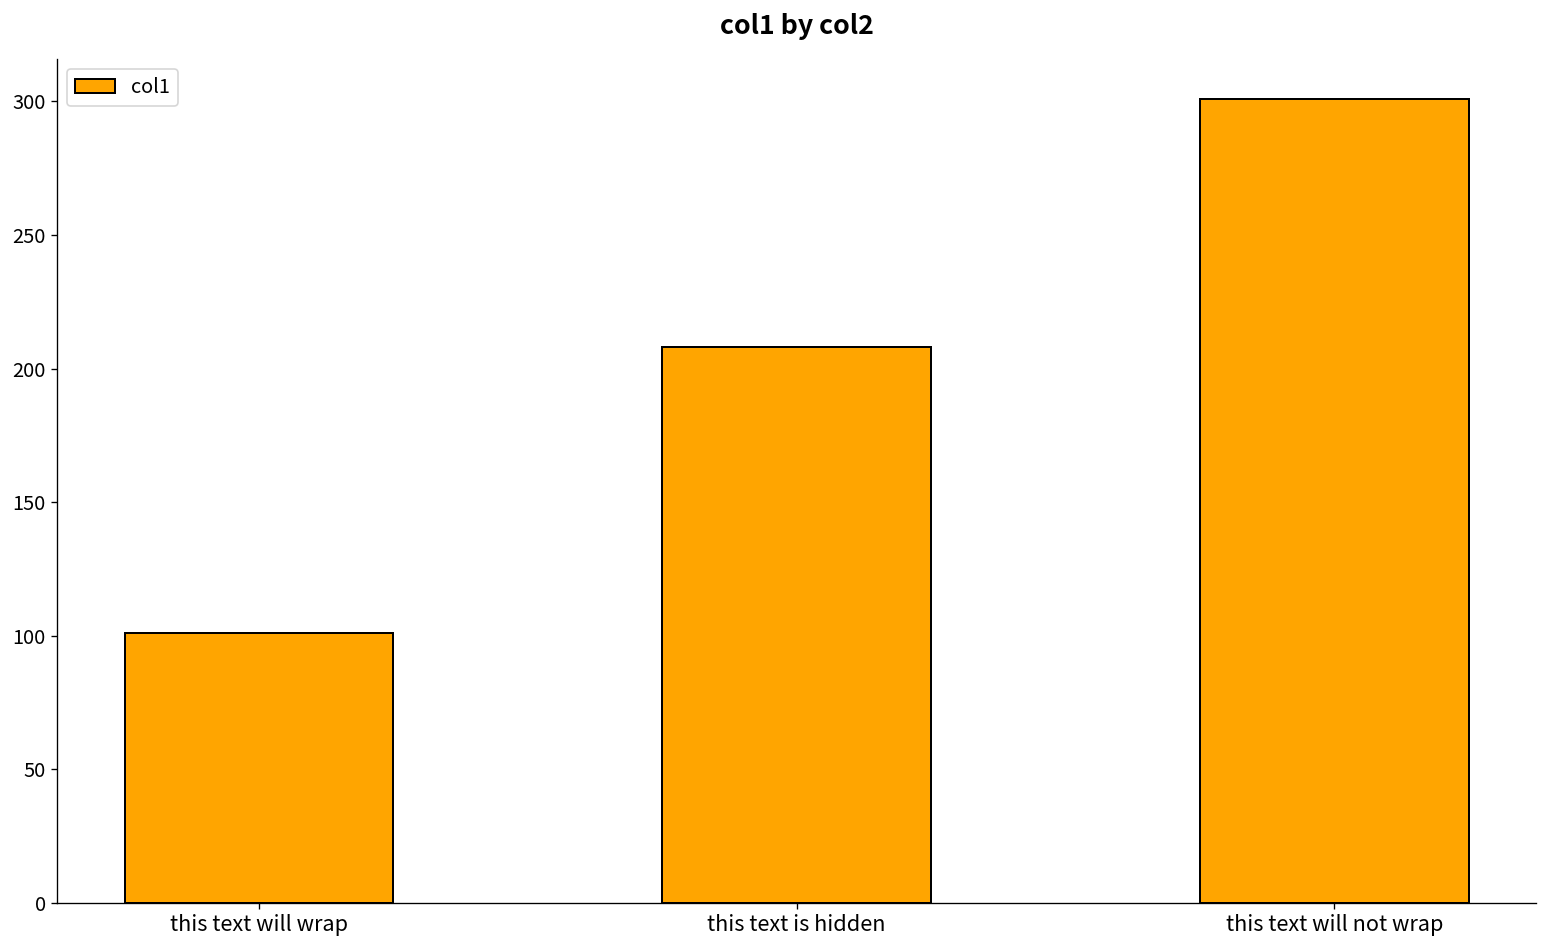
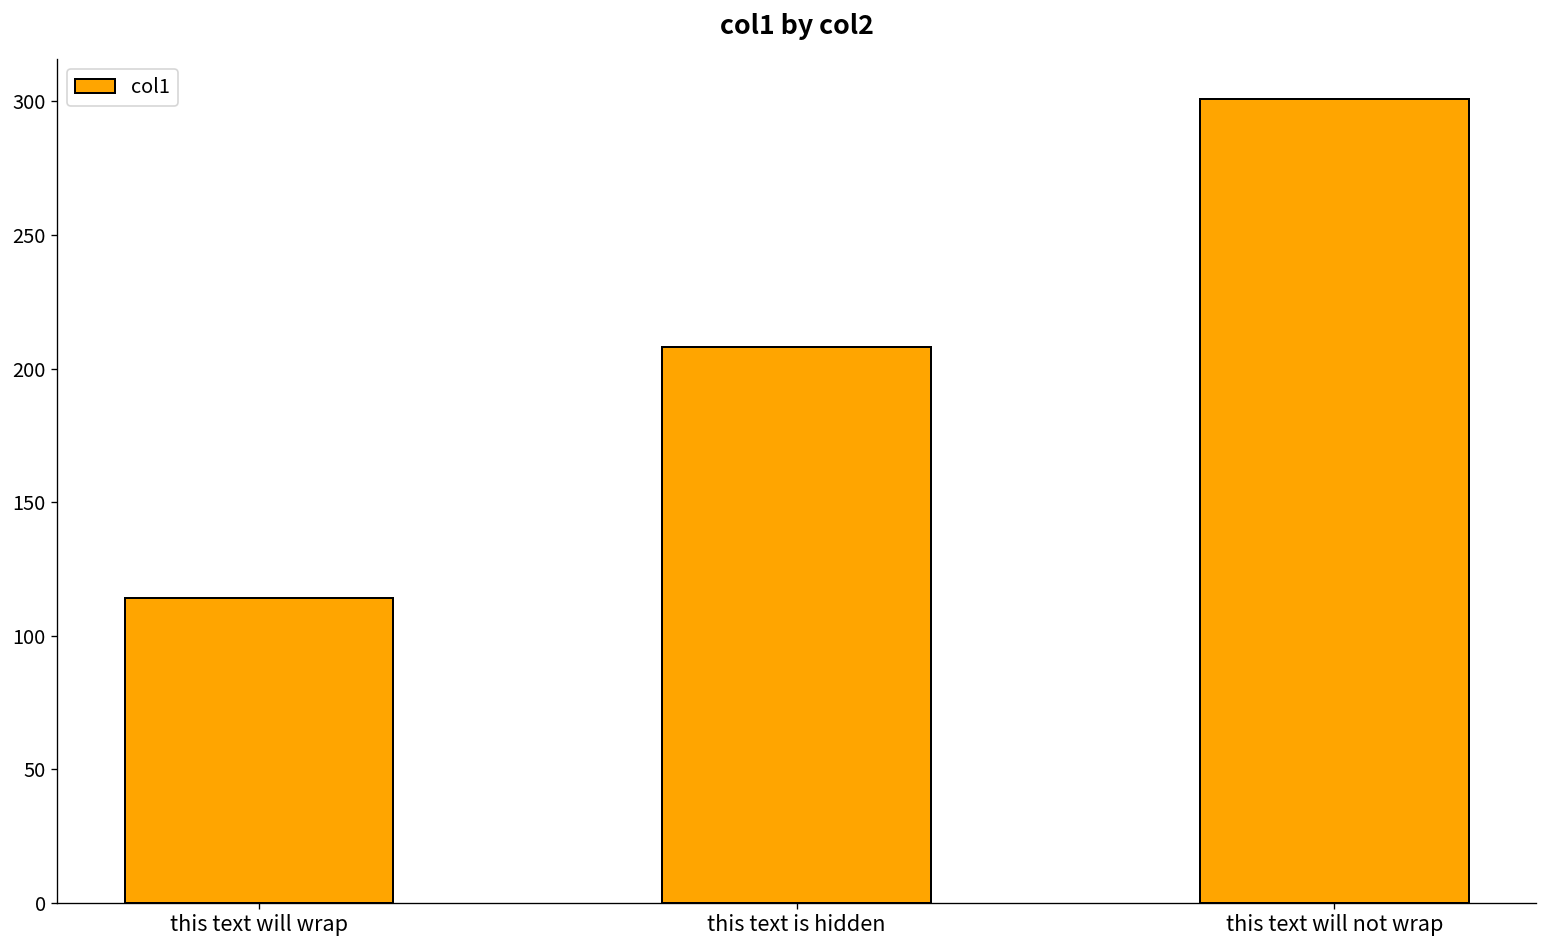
this text will wrap: 101 -> 114
